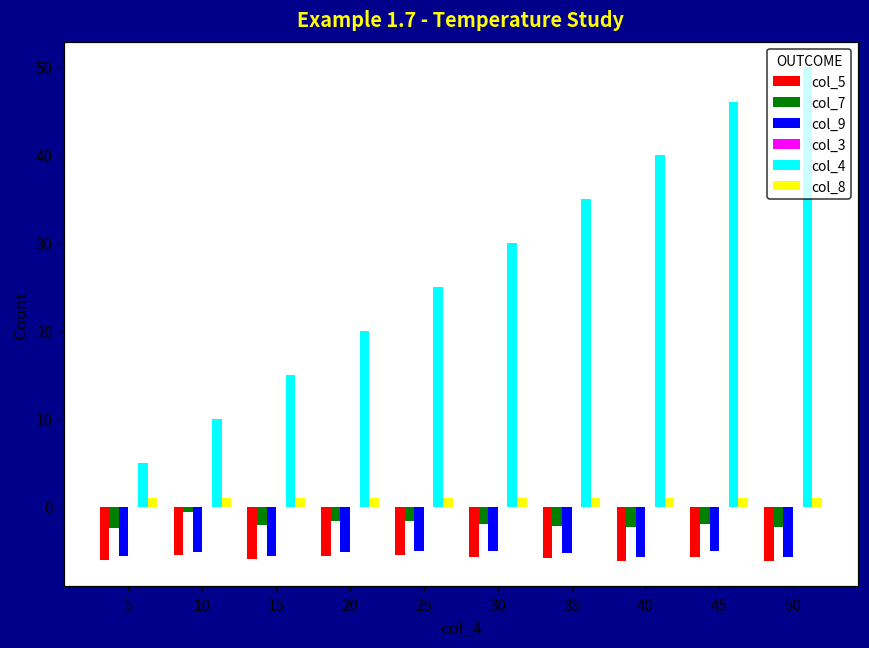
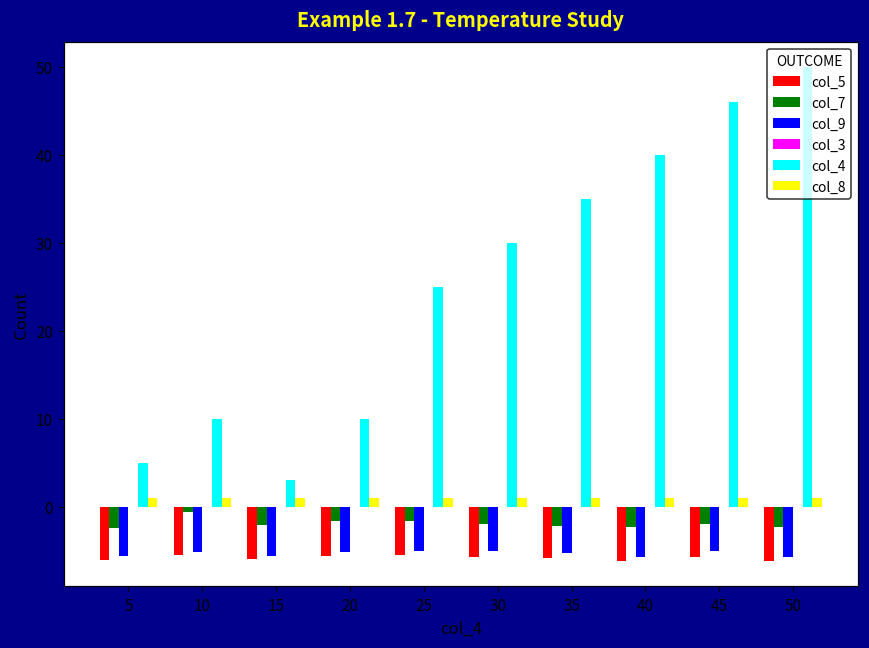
col_4, 15: 15 -> 3
col_4, 20: 20 -> 10
